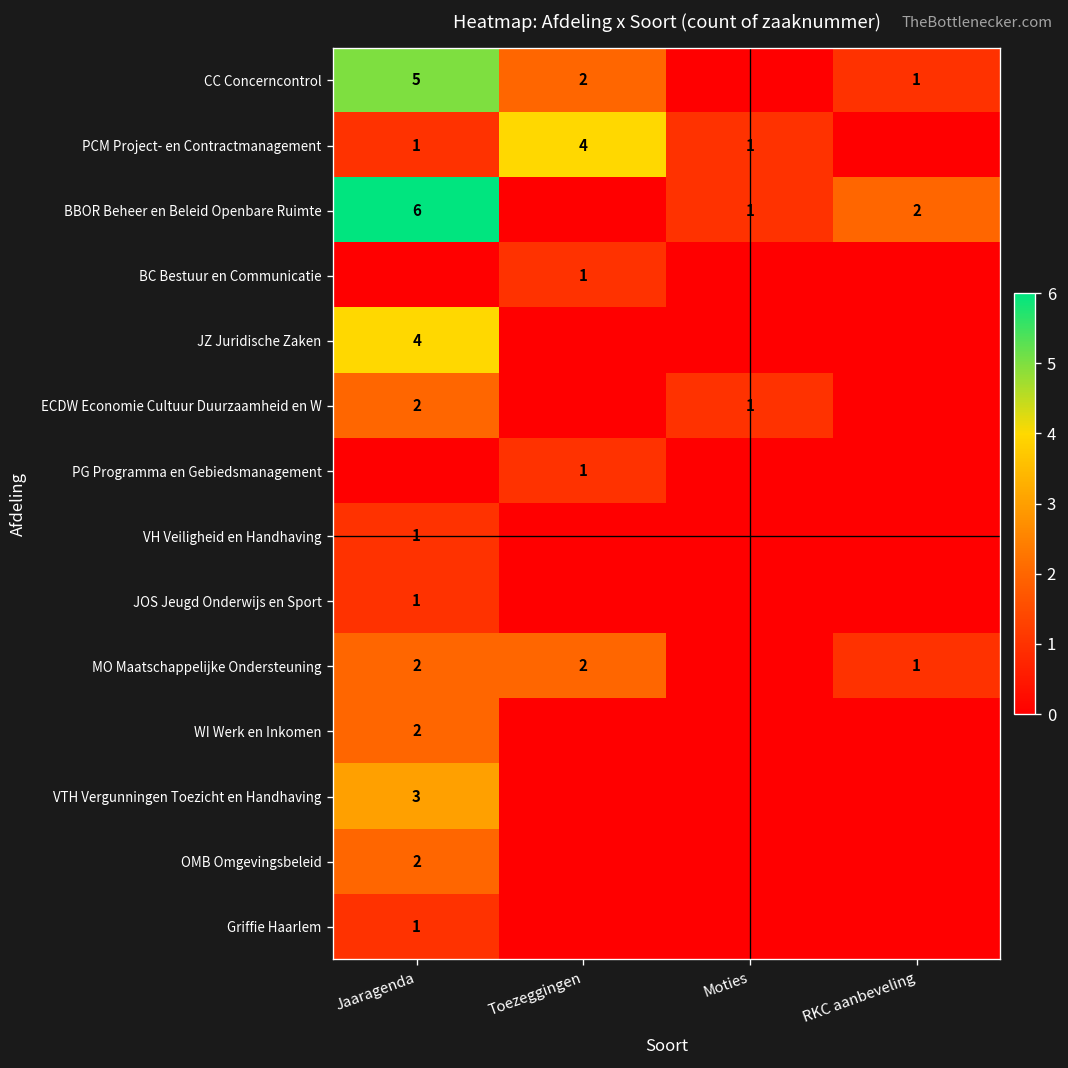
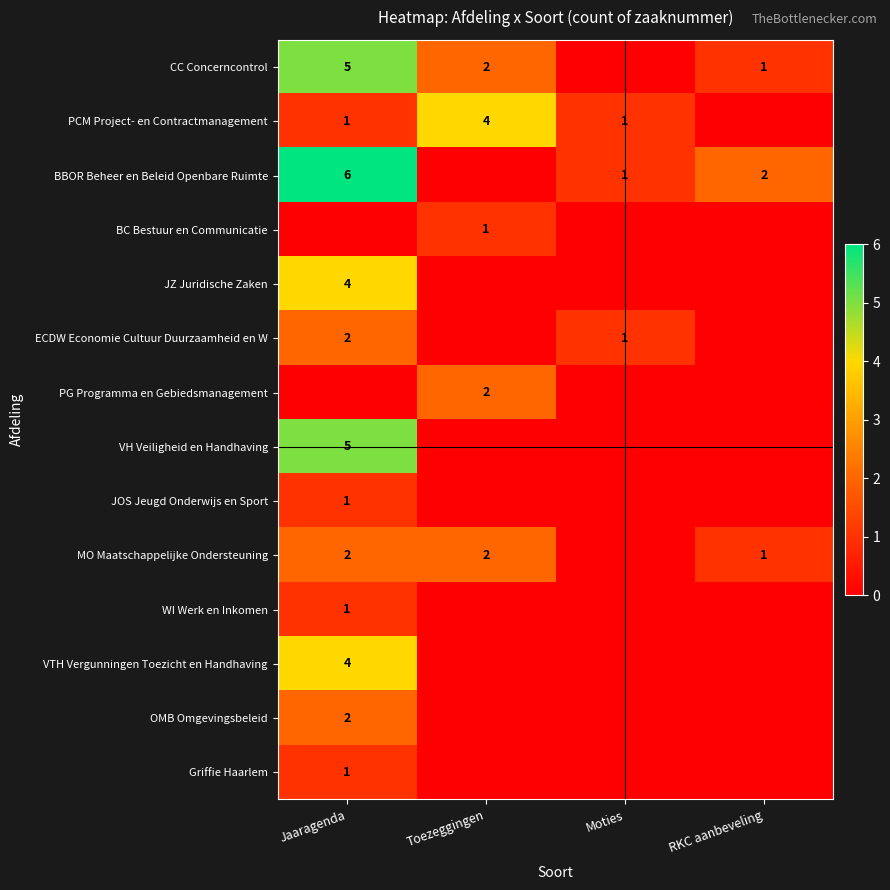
PG Programma en Gebiedsmanagement, Toezeggingen: 1 -> 2
VH Veiligheid en Handhaving, Jaaragenda: 1 -> 5
WI Werk en Inkomen, Jaaragenda: 2 -> 1
VTH Vergunningen Toezicht en Handhaving, Jaaragenda: 3 -> 4
